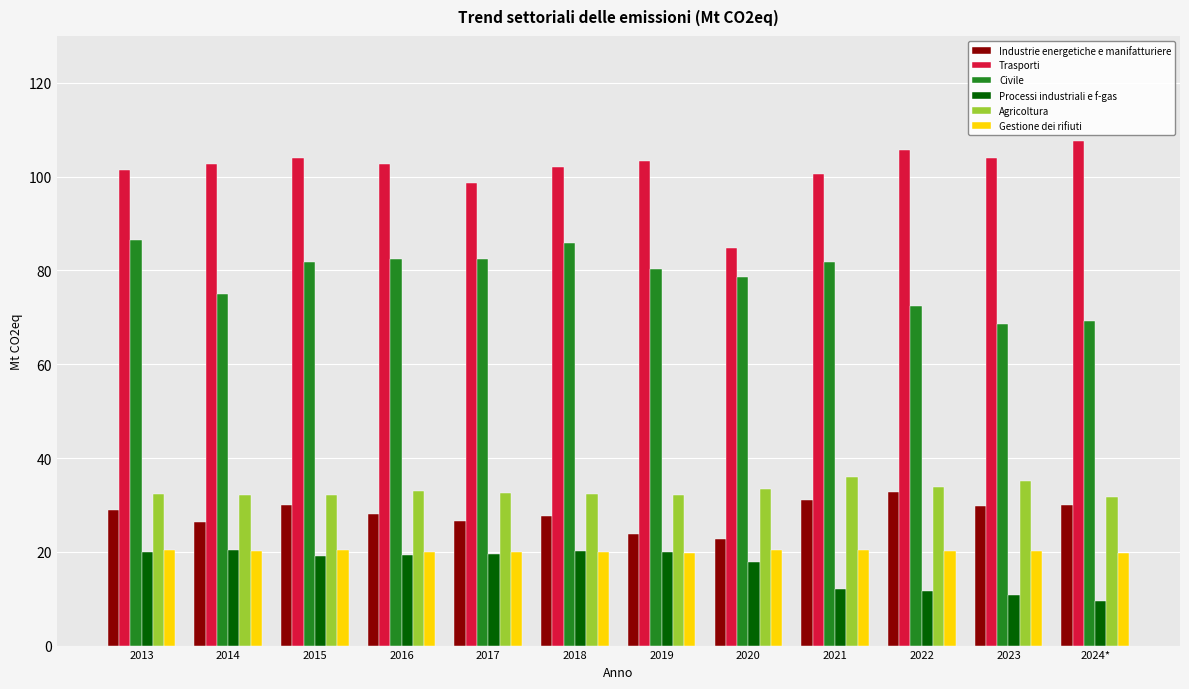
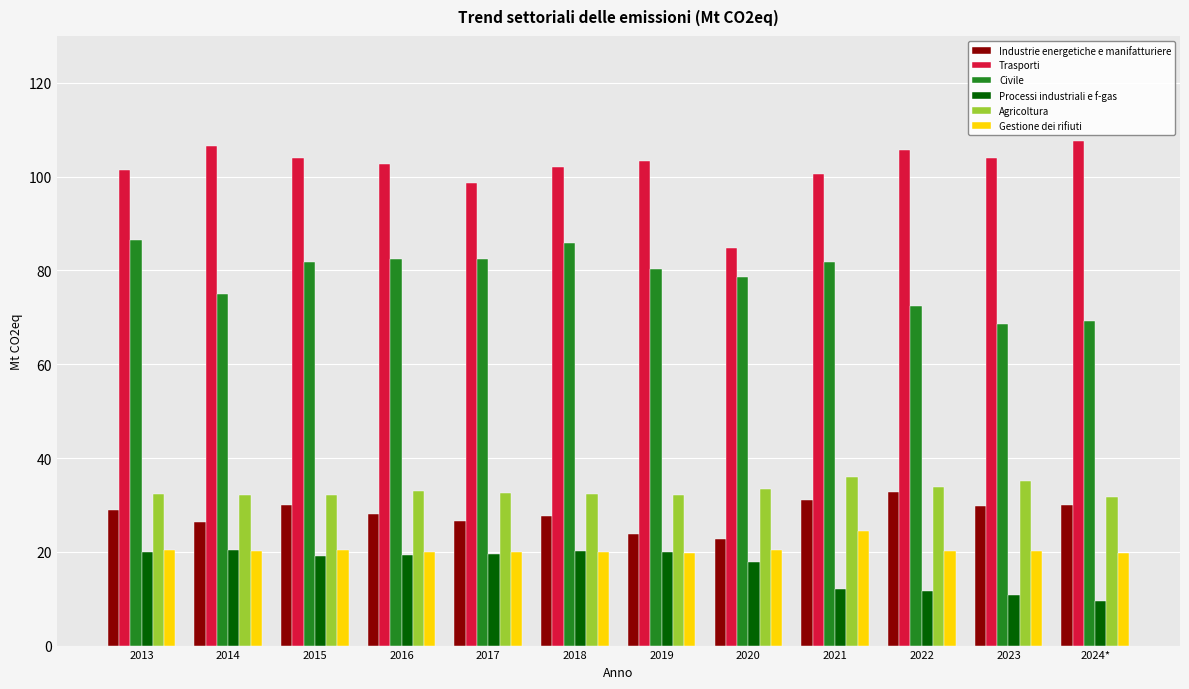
Trasporti, 2014: 103 -> 106
Gestione dei rifiuti, 2021: 20 -> 24
